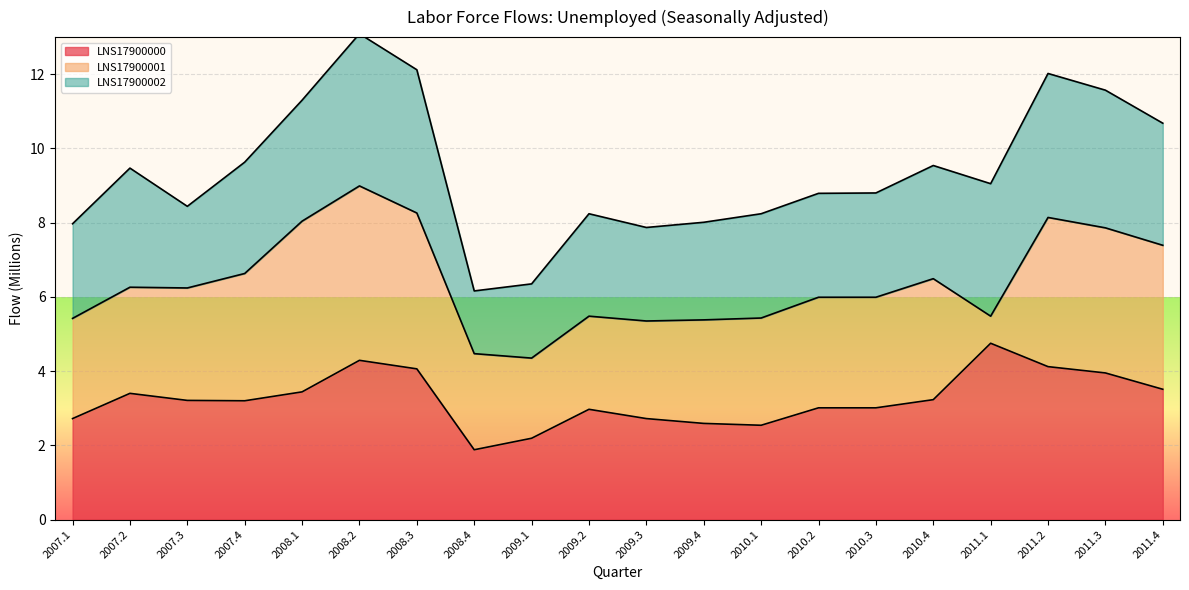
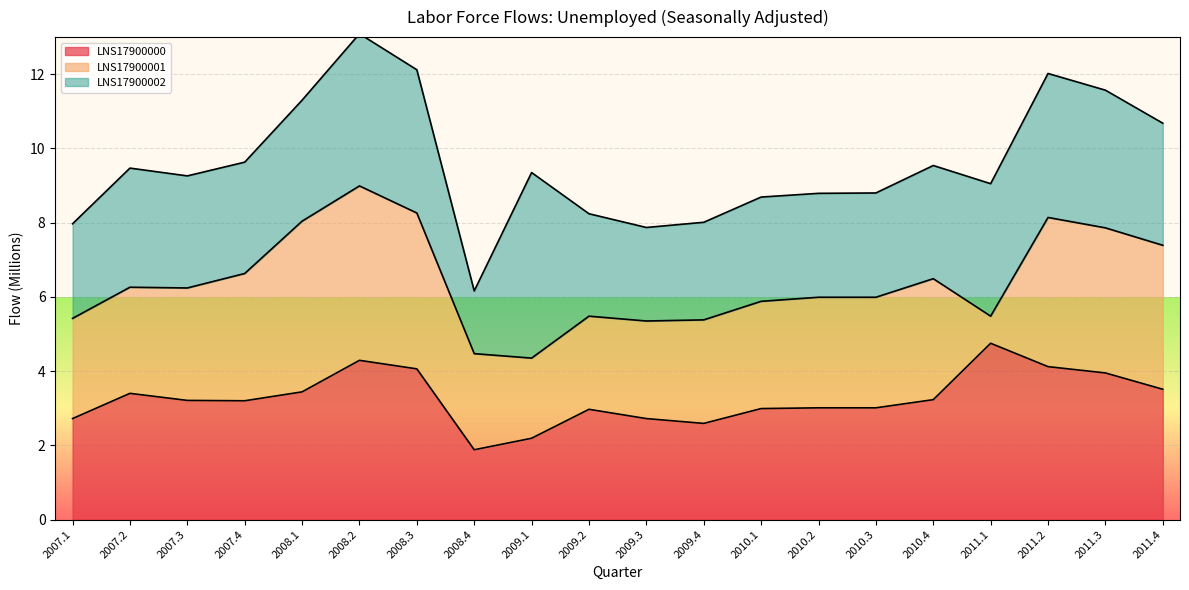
LNS17900002, 2007.3: 2.2 -> 3.0
LNS17900002, 2009.1: 2 -> 5
LNS17900000, 2010.1: 2.5 -> 3.0
